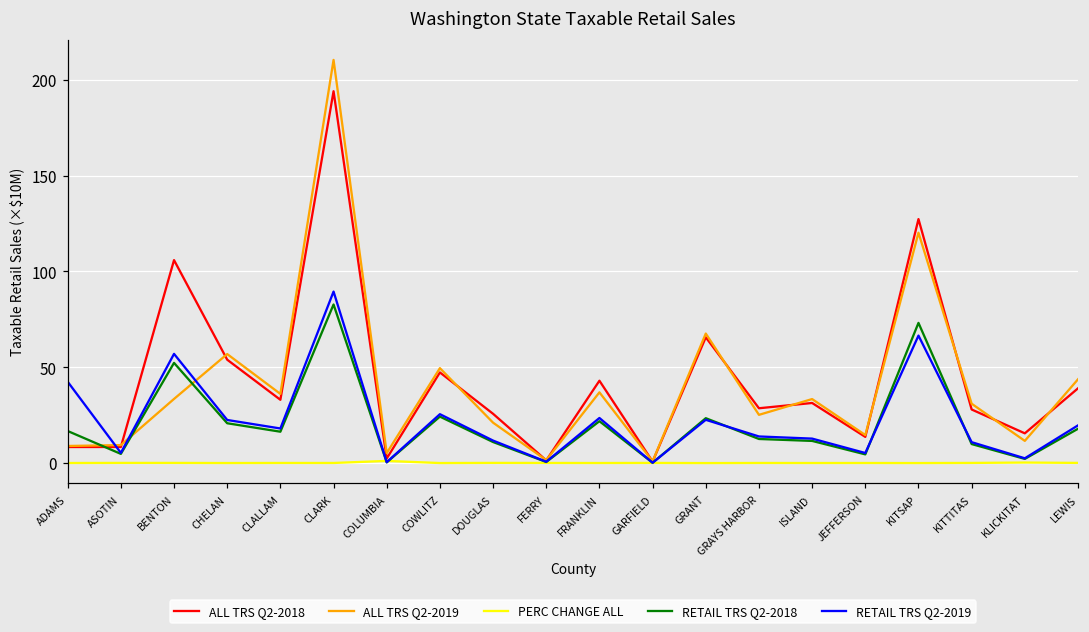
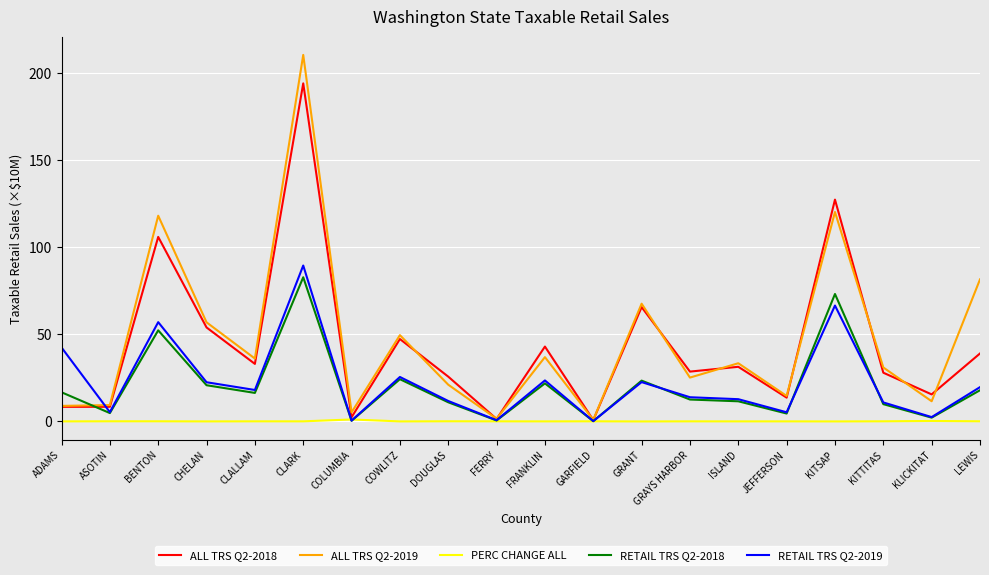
ALL TRS Q2-2019, BENTON: 33 -> 118
ALL TRS Q2-2019, LEWIS: 44 -> 82
